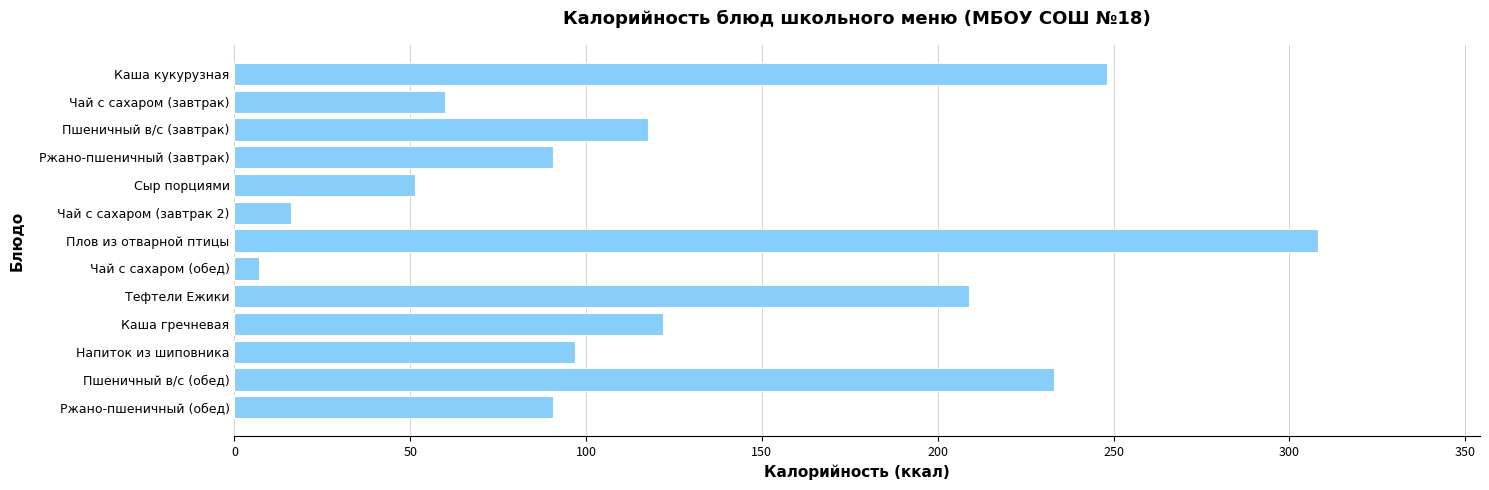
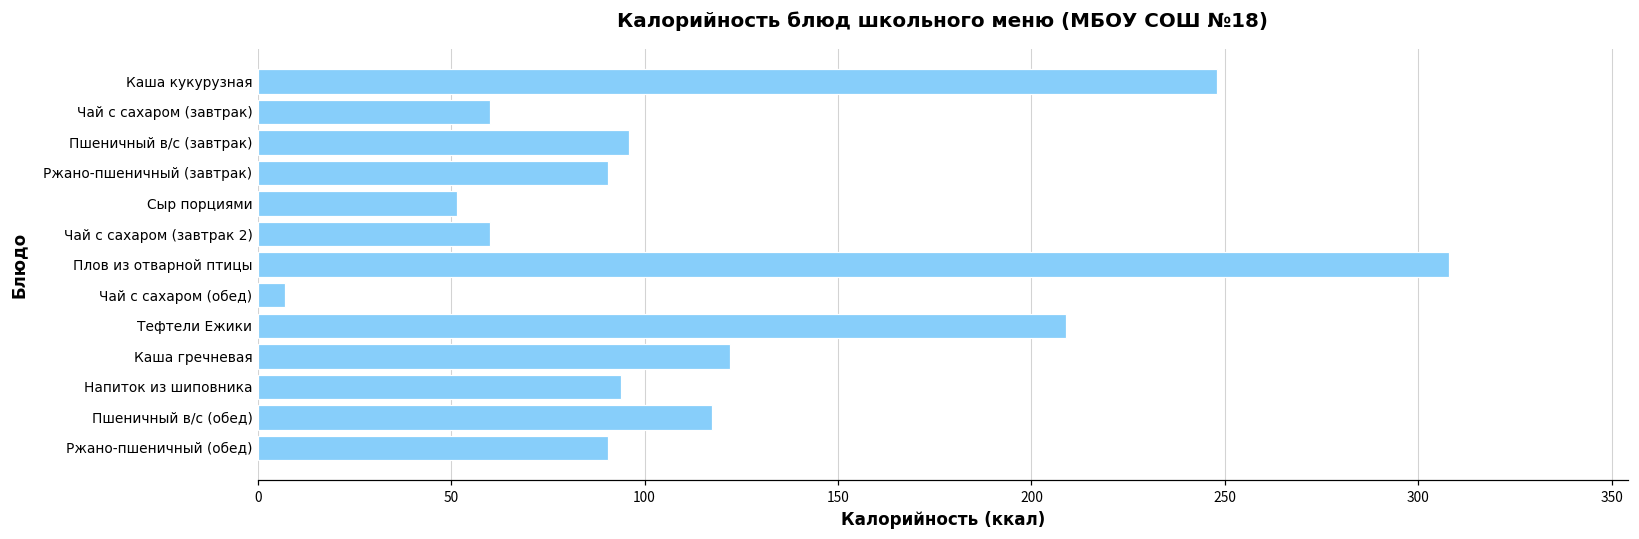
Пшеничный в/с (завтрак): 118 -> 96
Чай с сахаром (завтрак 2): 16 -> 60
Напиток из шиповника: 97 -> 94
Пшеничный в/с (обед): 233 -> 118
